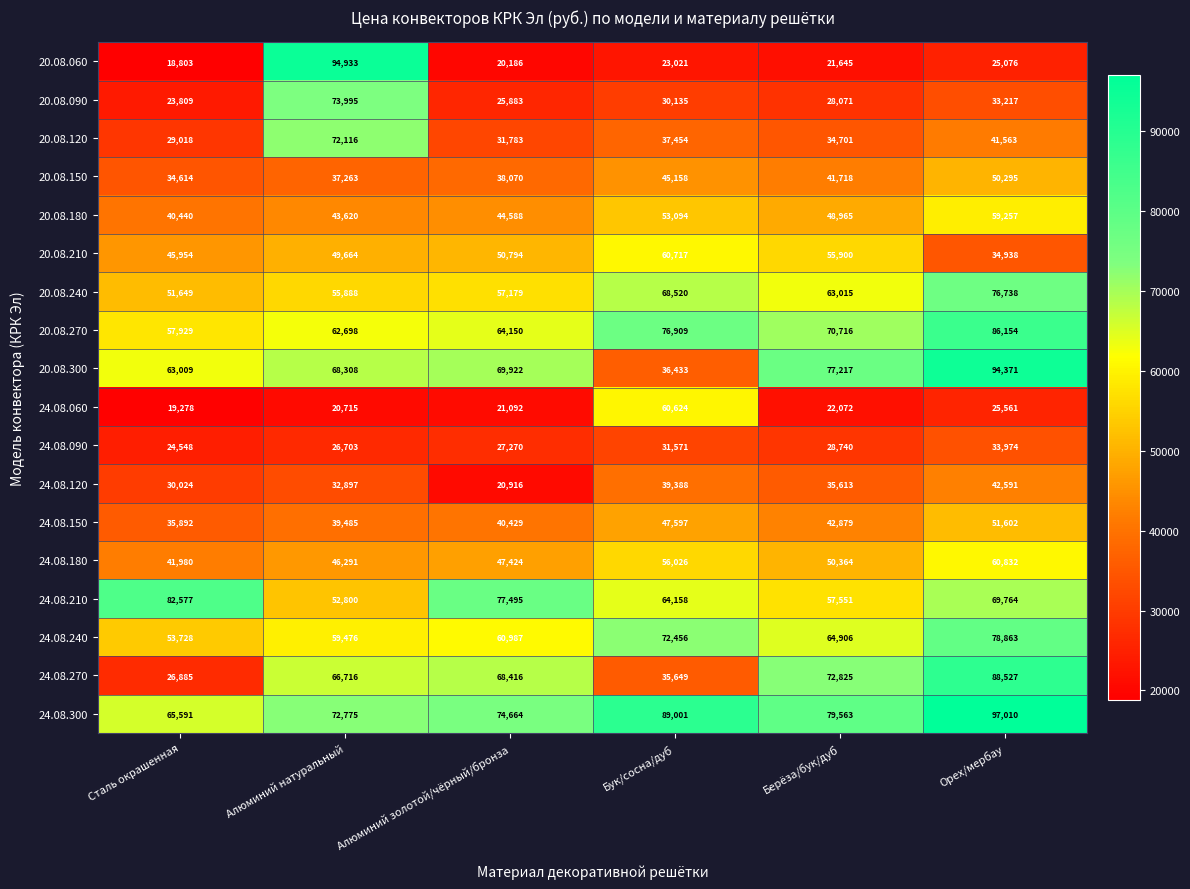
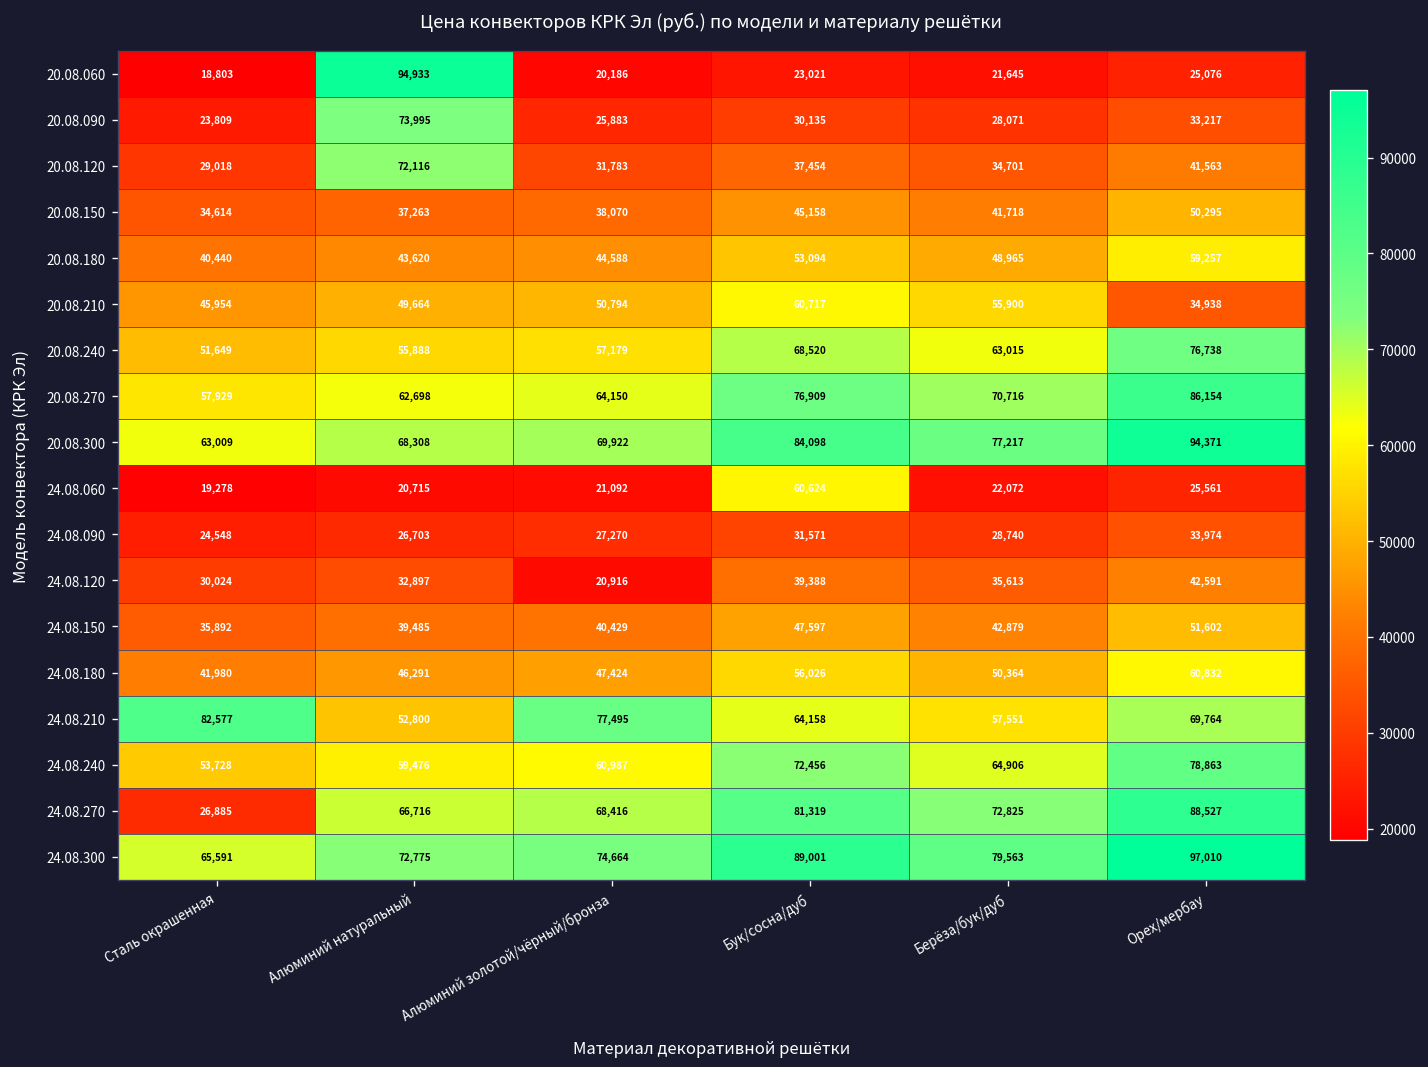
20.08.300, Бук/сосна/дуб: 36,433 -> 84,098
24.08.270, Бук/сосна/дуб: 35,649 -> 81,319
